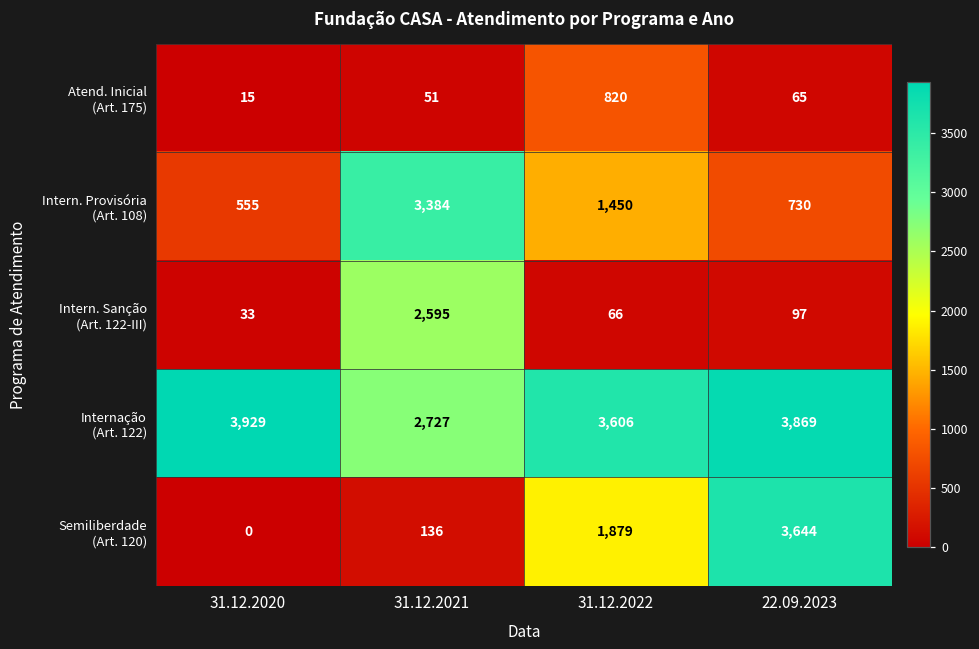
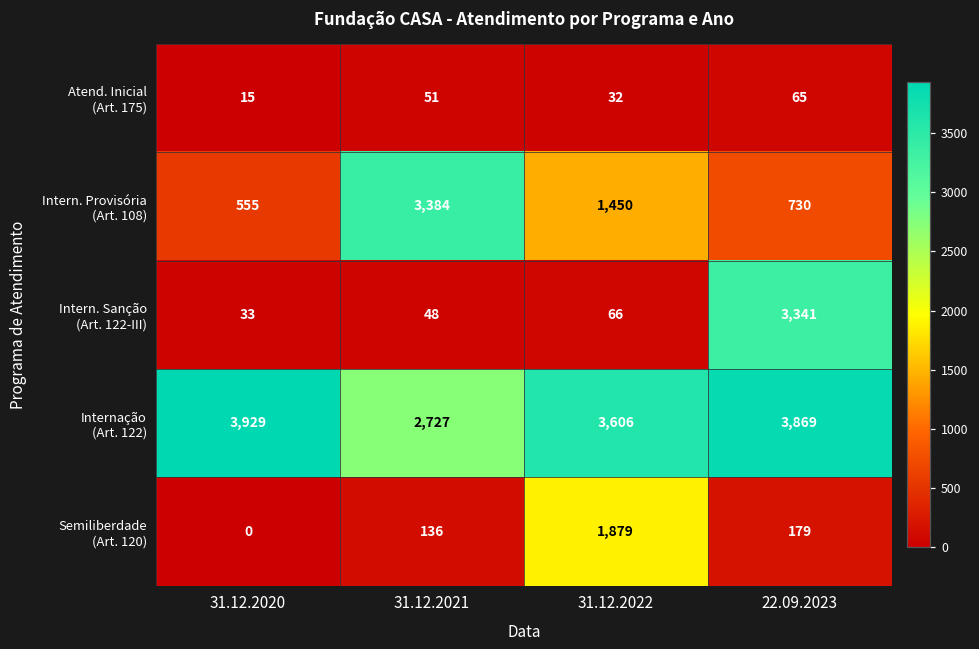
Atend. Inicial (Art. 175), 31.12.2022: 820 -> 32
Intern. Sanção (Art. 122-III), 31.12.2021: 2,595 -> 48
Intern. Sanção (Art. 122-III), 22.09.2023: 97 -> 3,341
Semiliberdade (Art. 120), 22.09.2023: 3,644 -> 179
